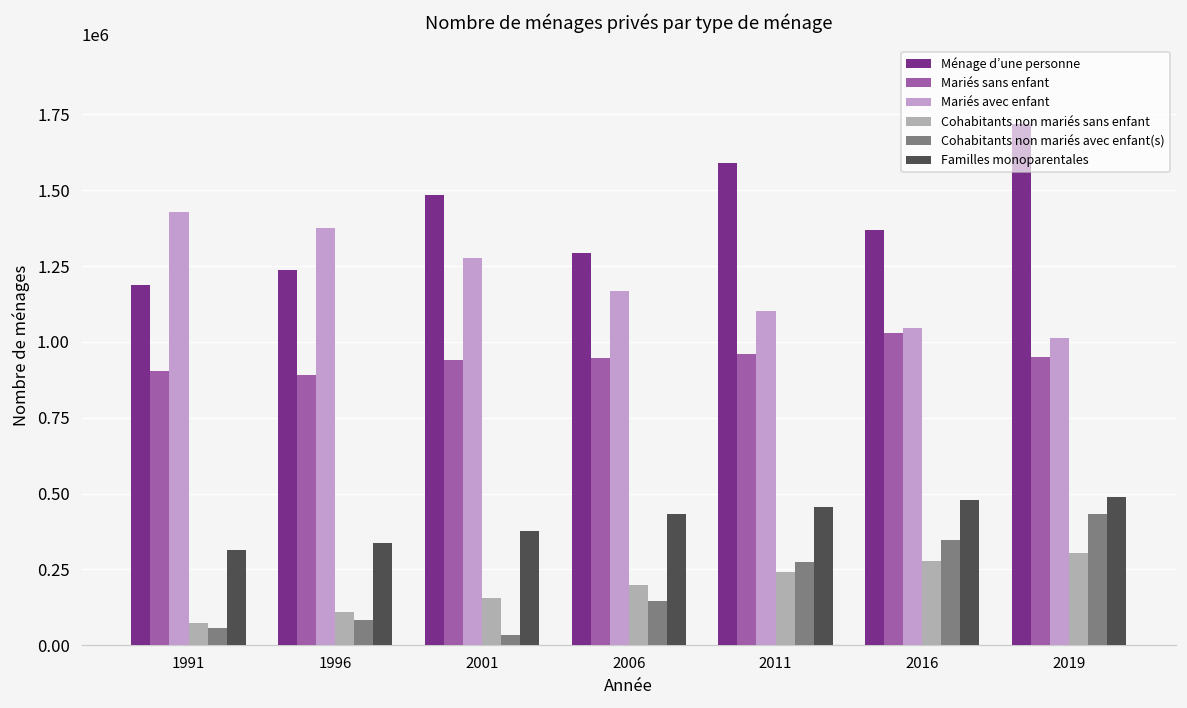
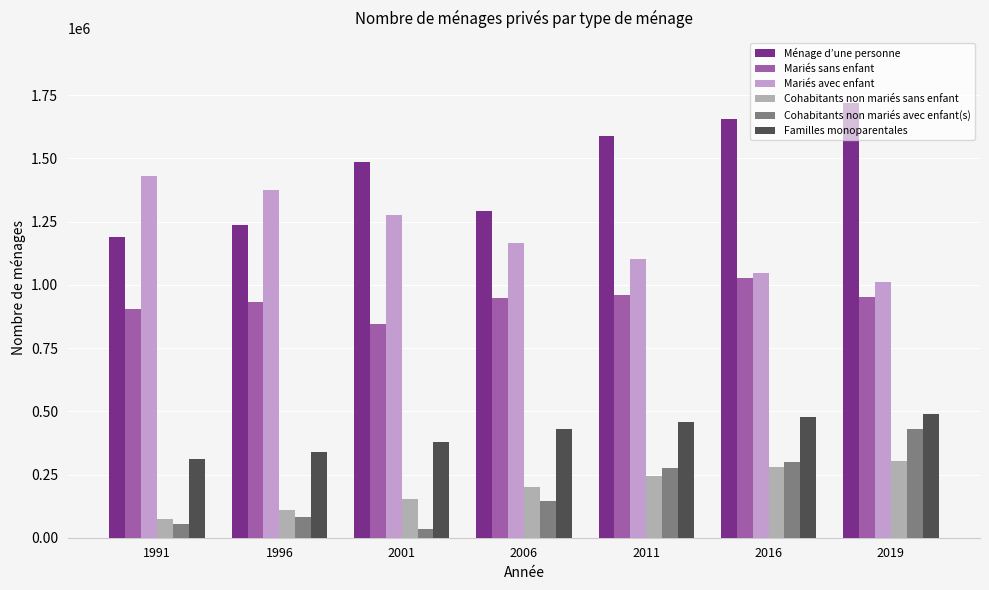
Mariés sans enfant, 1996: 890000 -> 930000
Mariés sans enfant, 2001: 940000 -> 850000
Ménage d’une personne, 2016: 1370000 -> 1660000
Cohabitants non mariés avec enfant(s), 2016: 350000 -> 300000
